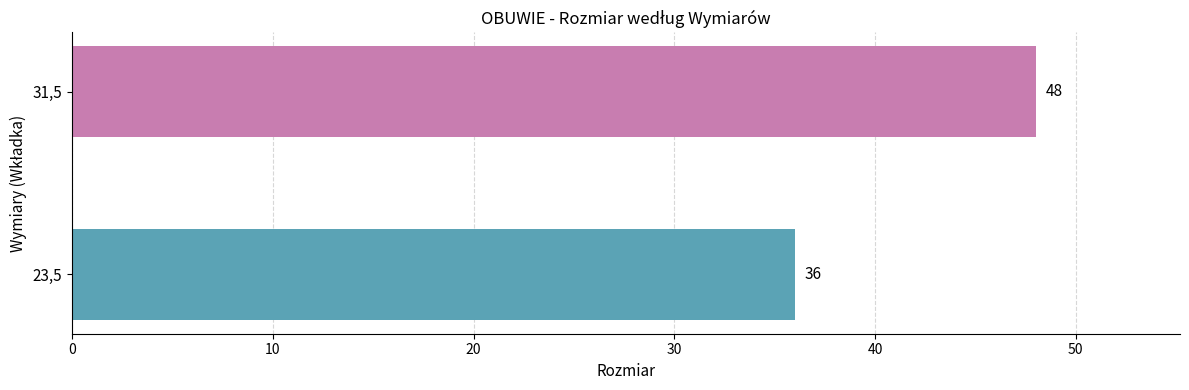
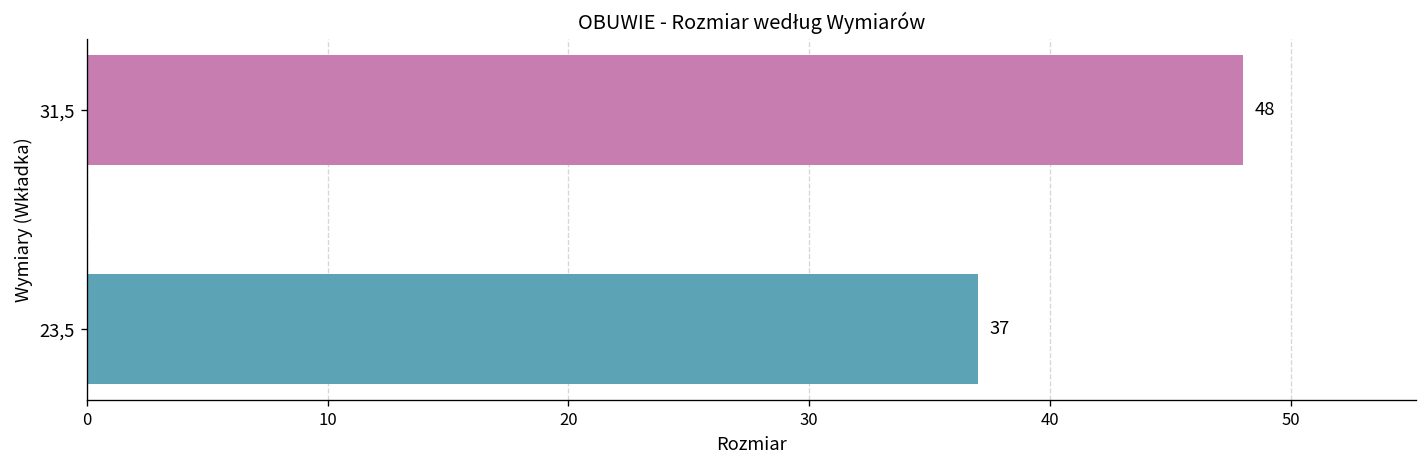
23,5: 36 -> 37
